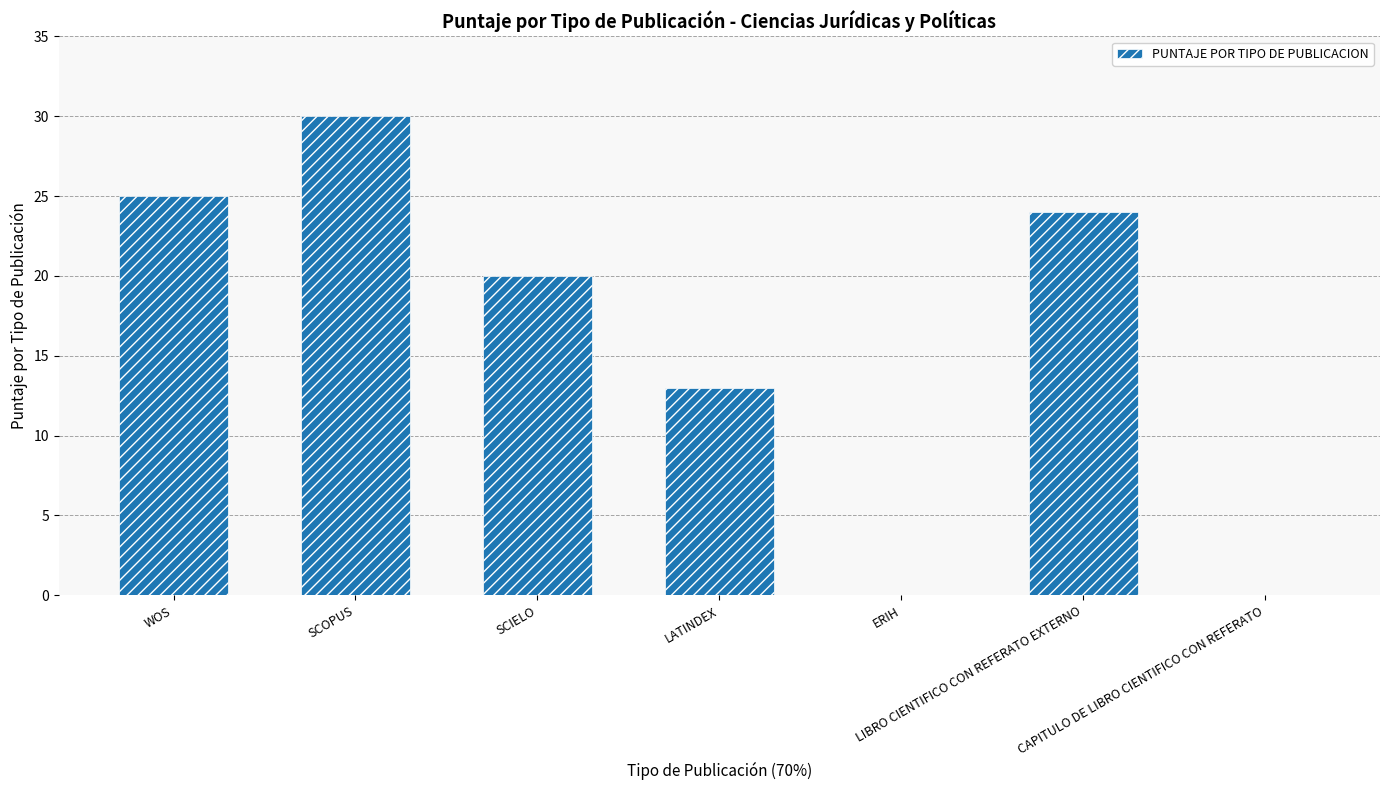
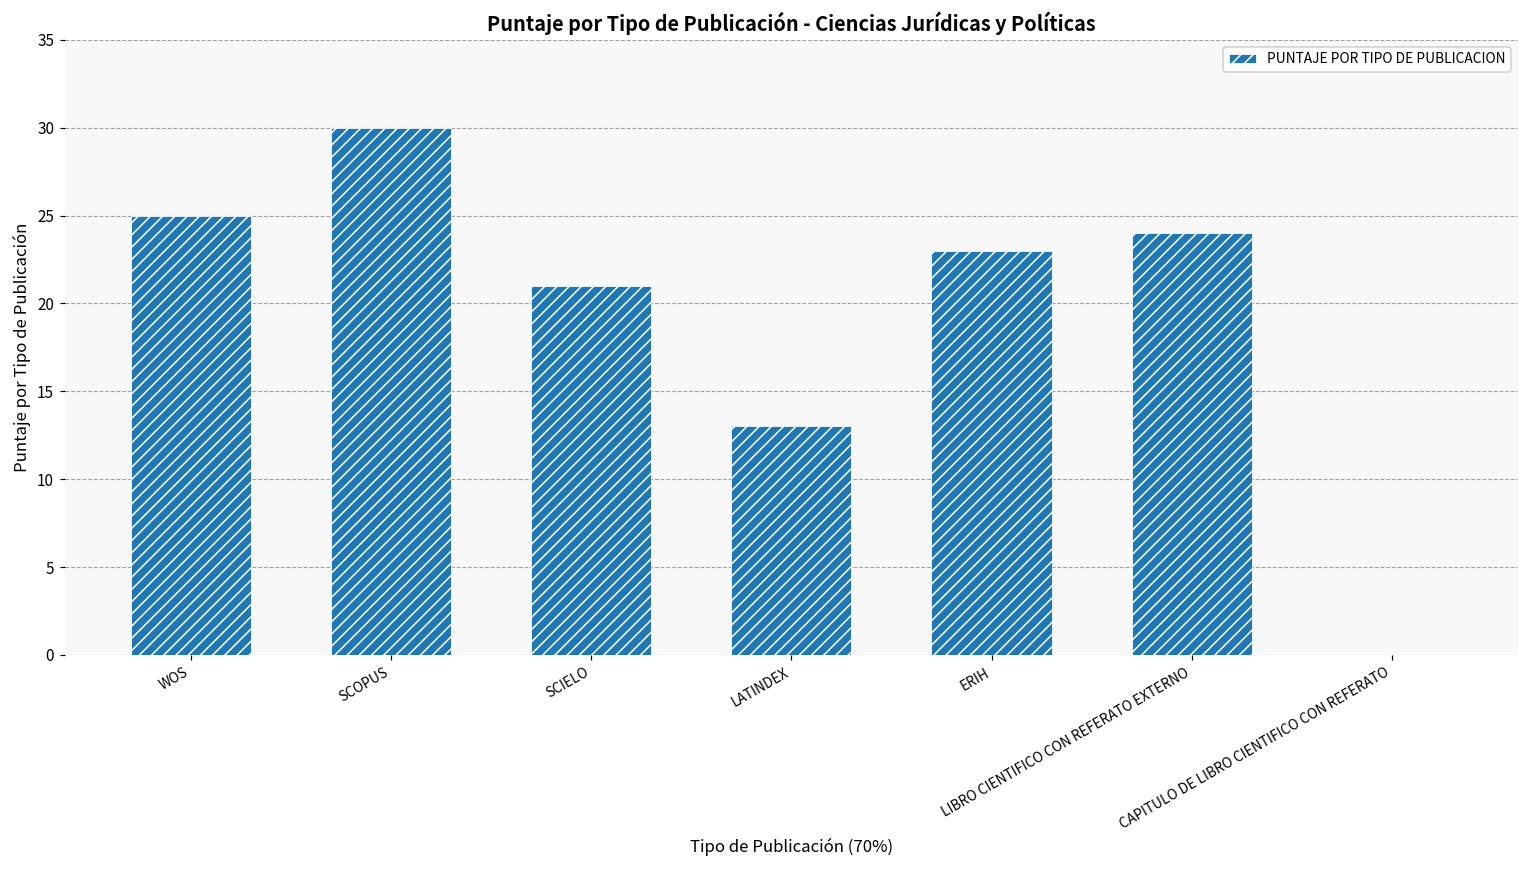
SCIELO: 20 -> 21
ERIH: 0 -> 23
